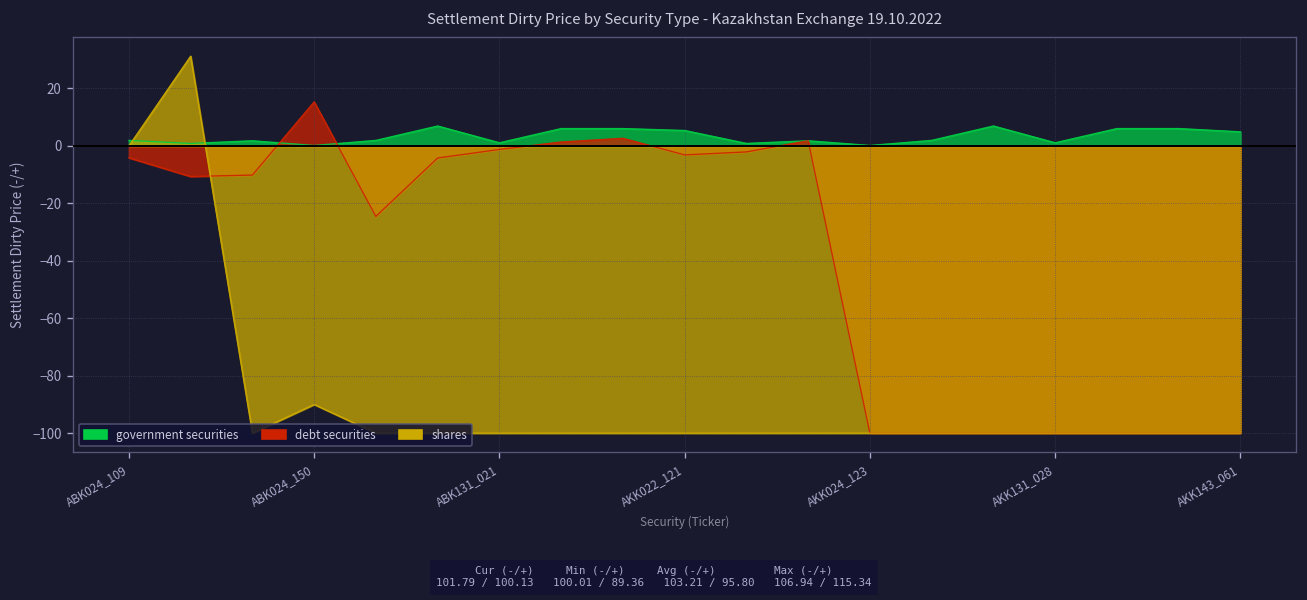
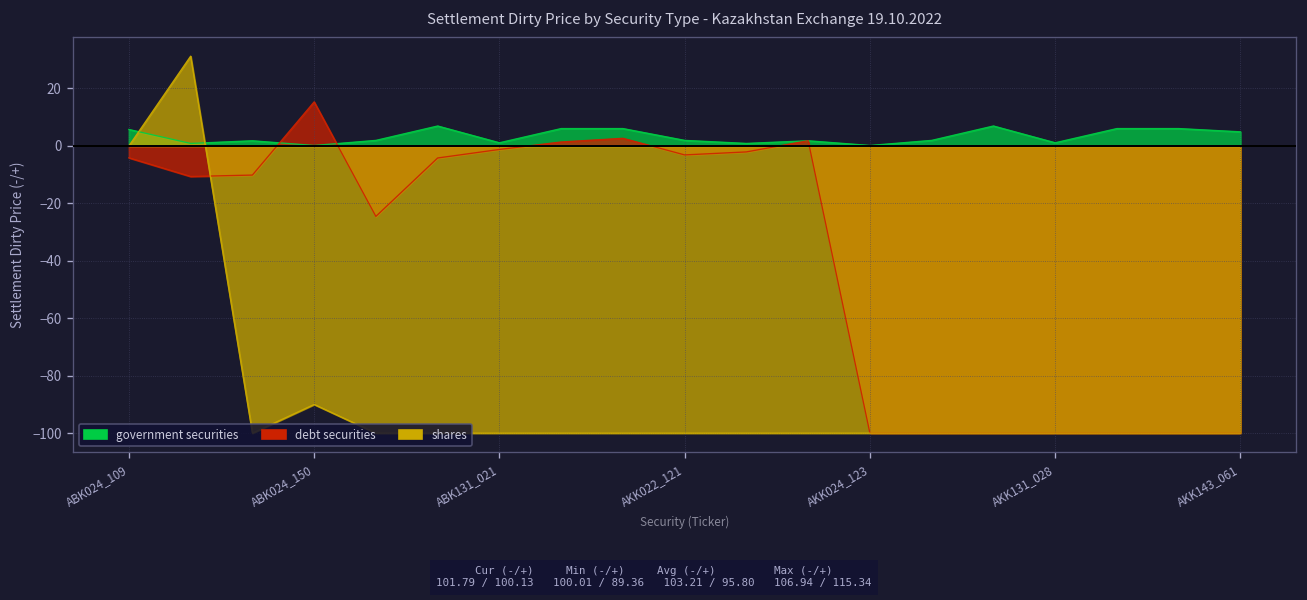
government securities, ABK024_109: 2 -> 6
government securities, AKK022_121: 5 -> 2
